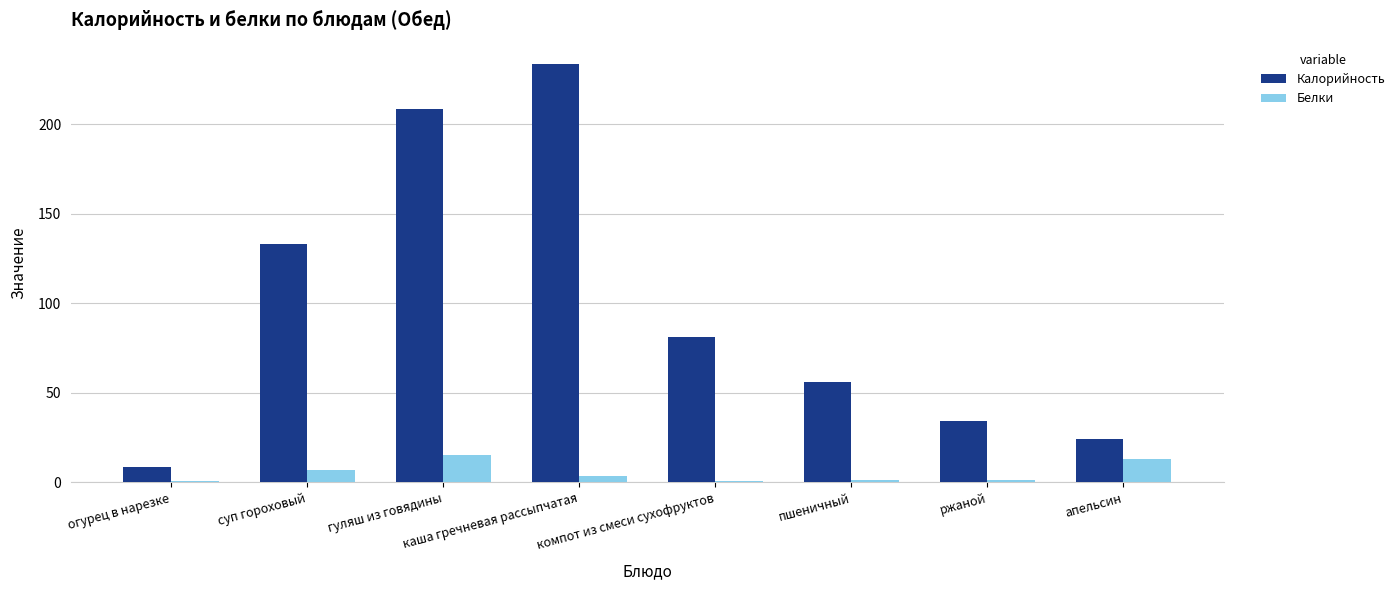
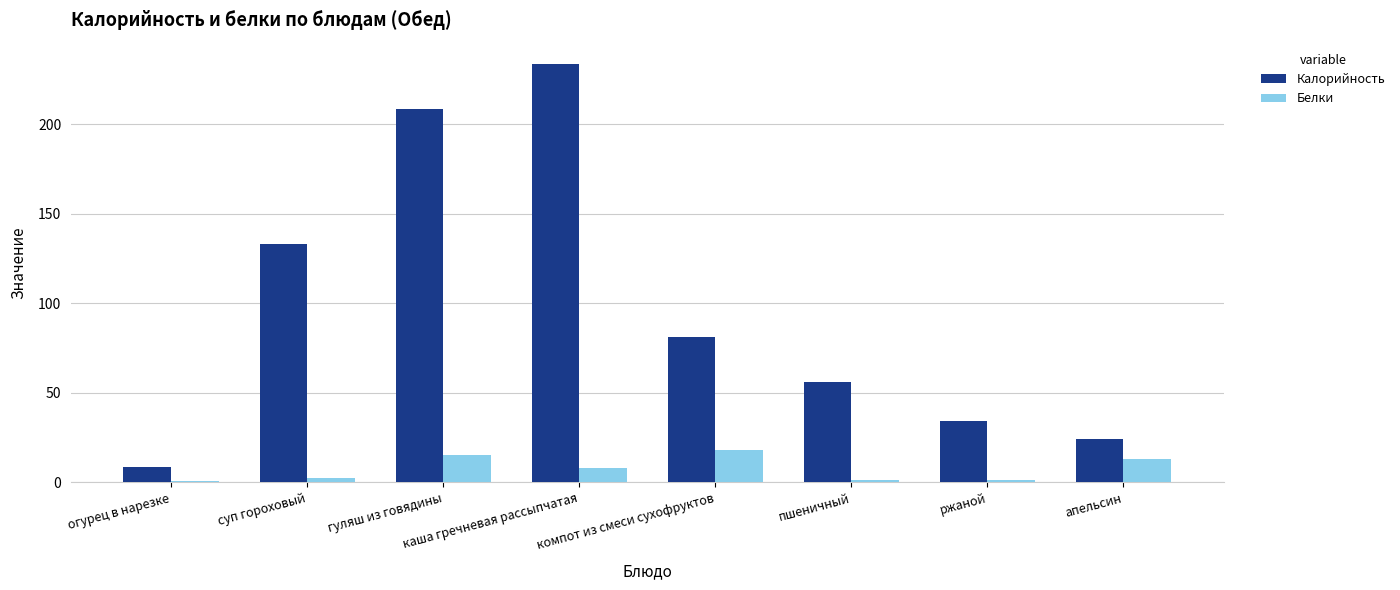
Белки, суп гороховый: 7 -> 2
Белки, каша гречневая рассыпчатая: 3 -> 8
Белки, компот из смеси сухофруктов: 1 -> 18
